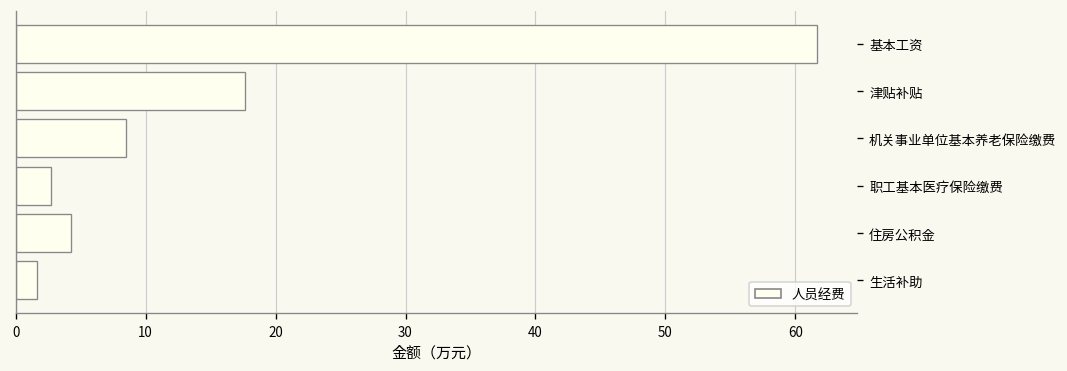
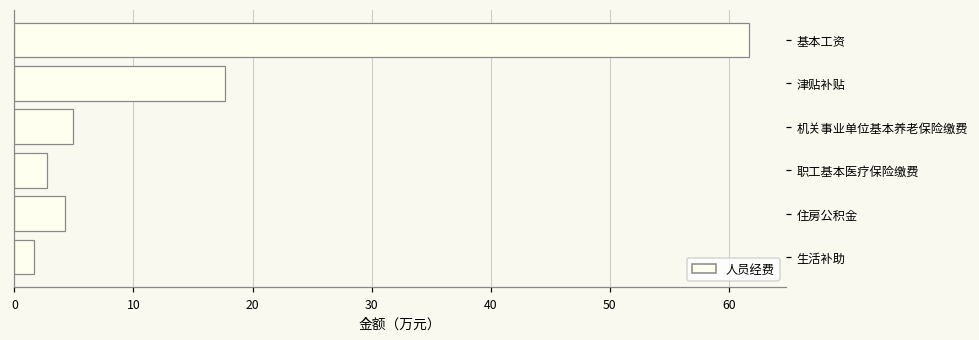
机关事业单位基本养老保险缴费: 8.5 -> 4.9
